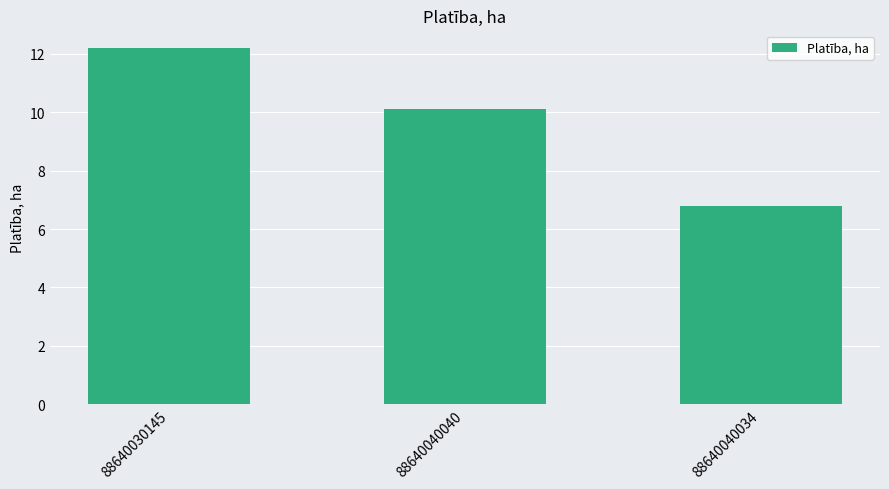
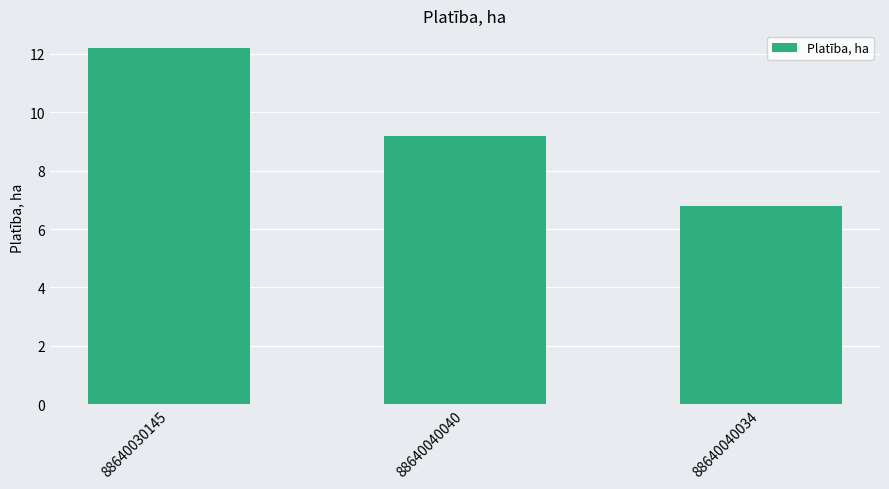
88640040040: 10.1 -> 9.2
